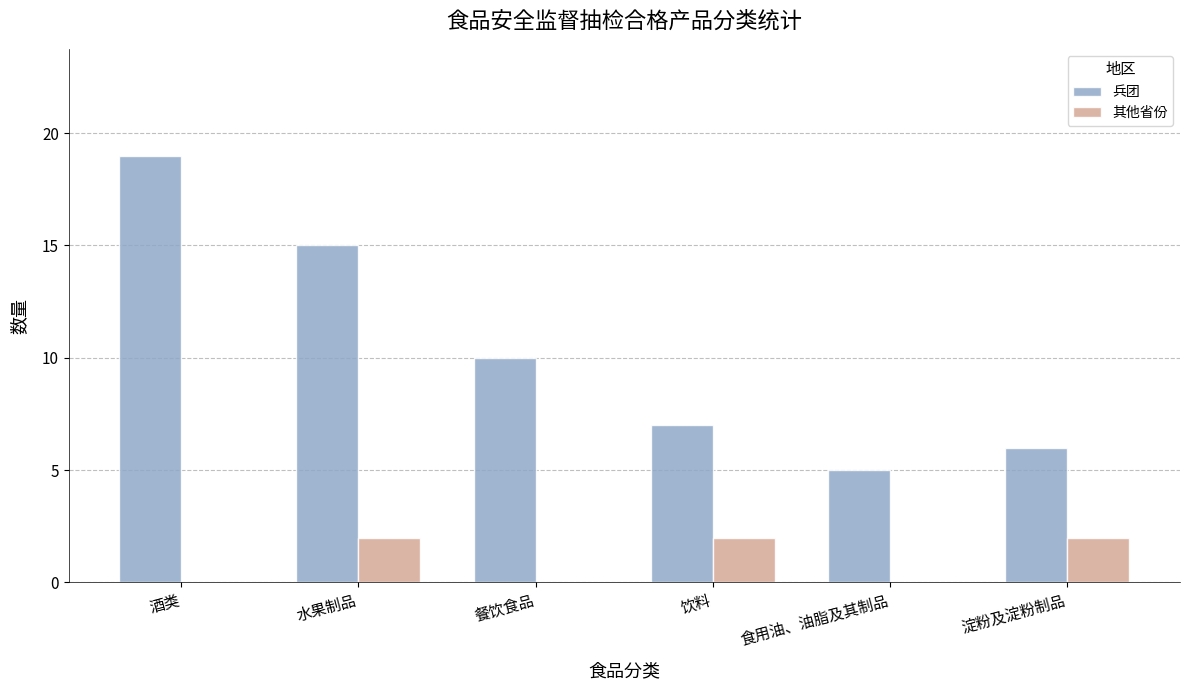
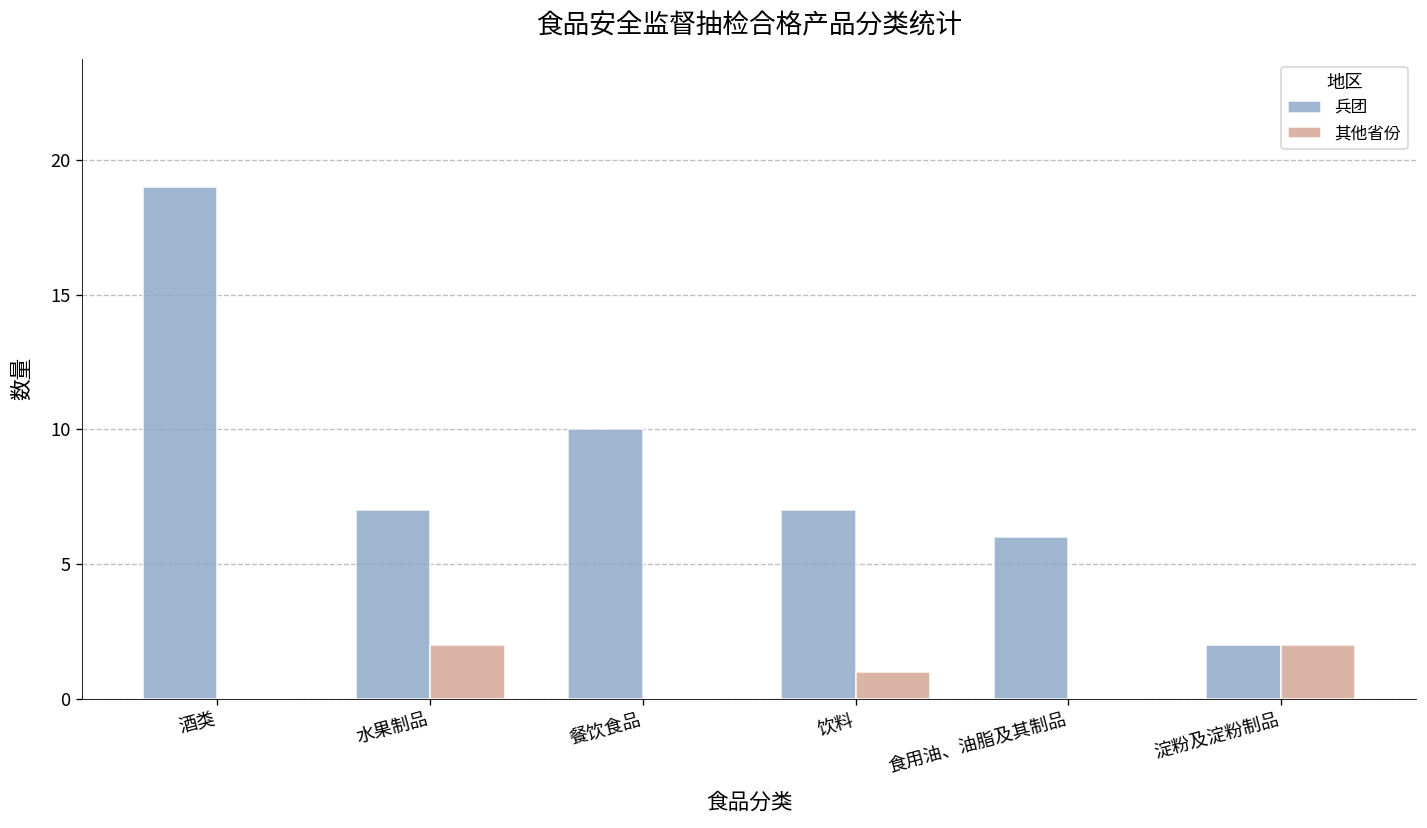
兵团, 水果制品: 15 -> 7
其他省份, 饮料: 2 -> 1
兵团, 食用油、油脂及其制品: 5 -> 6
兵团, 淀粉及淀粉制品: 6 -> 2
